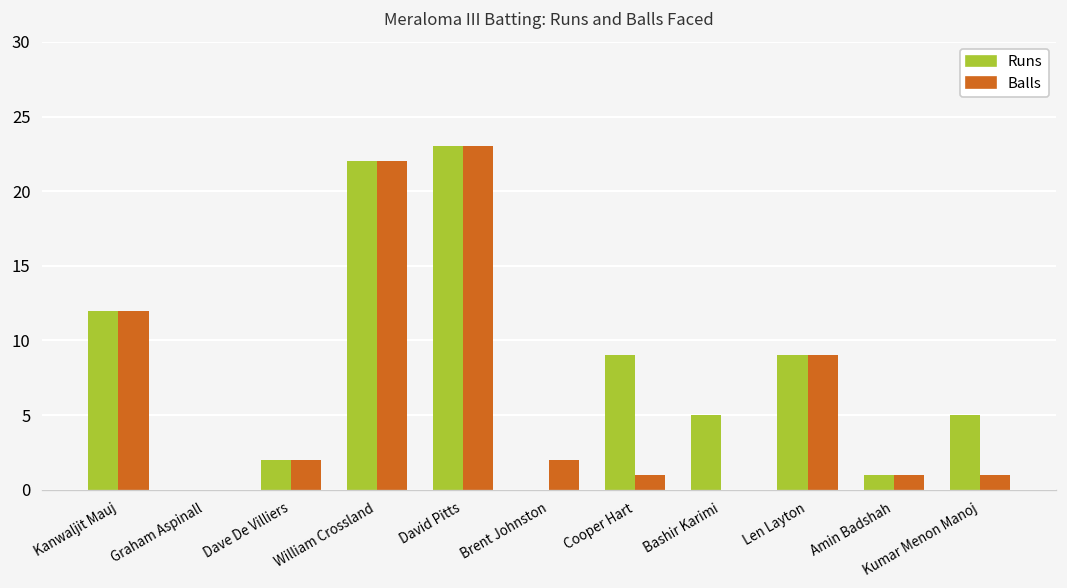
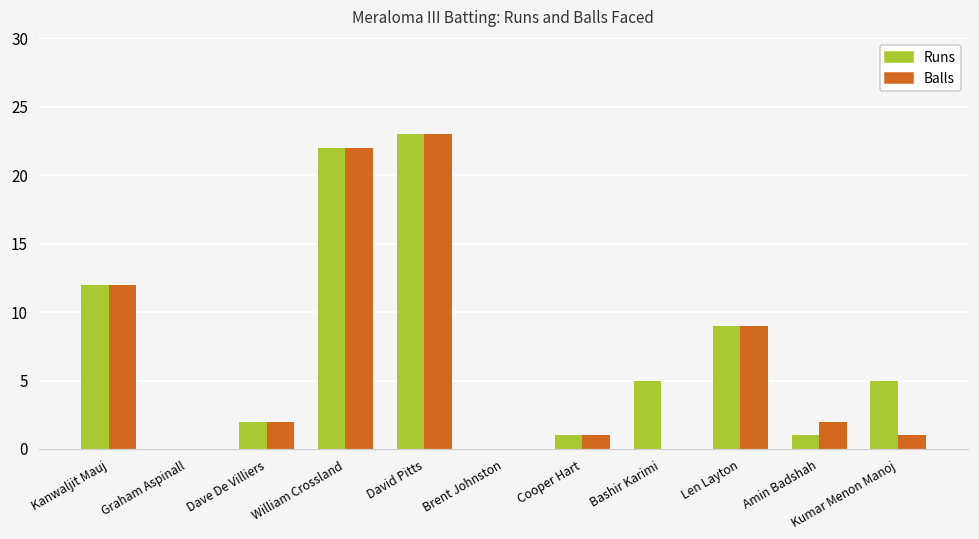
Balls, Brent Johnston: 2 -> 0
Runs, Cooper Hart: 9 -> 1
Balls, Amin Badshah: 1 -> 2
